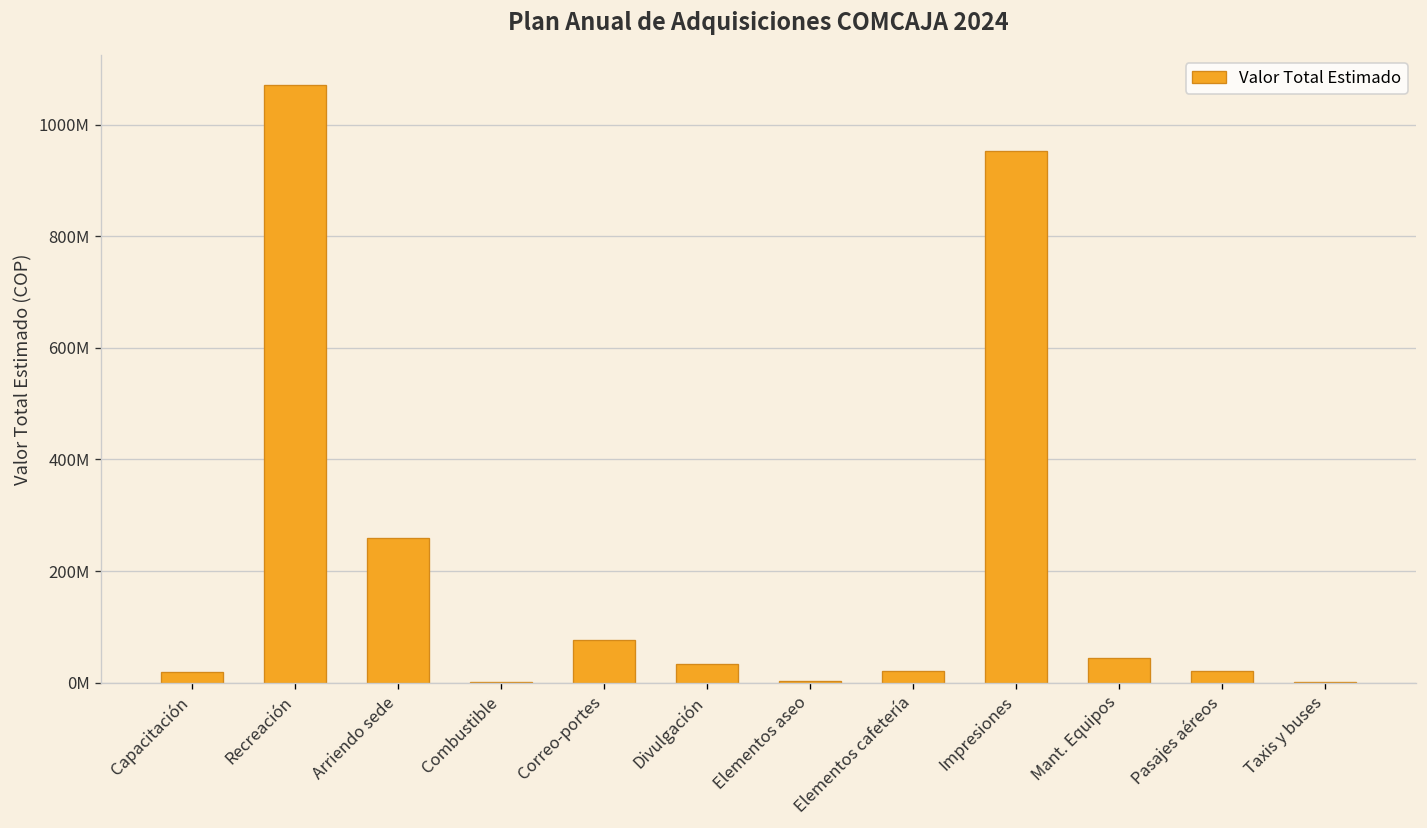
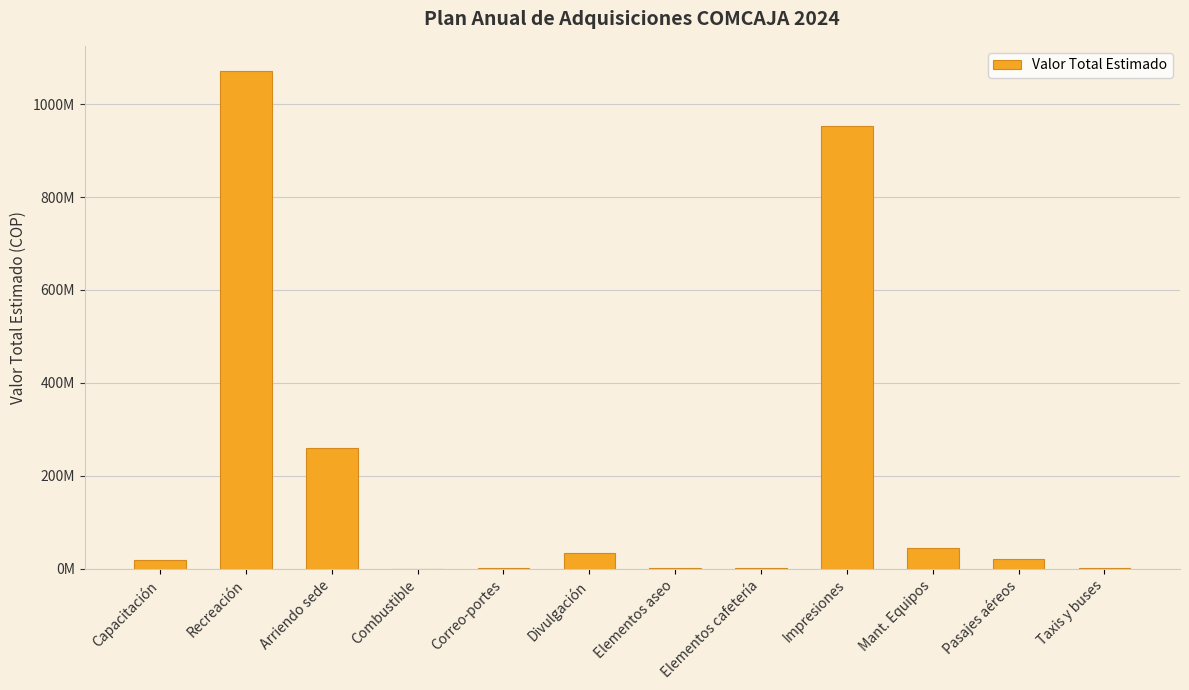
Correo-portes: 80000000 -> 0
Elementos cafetería: 20000000 -> 0
